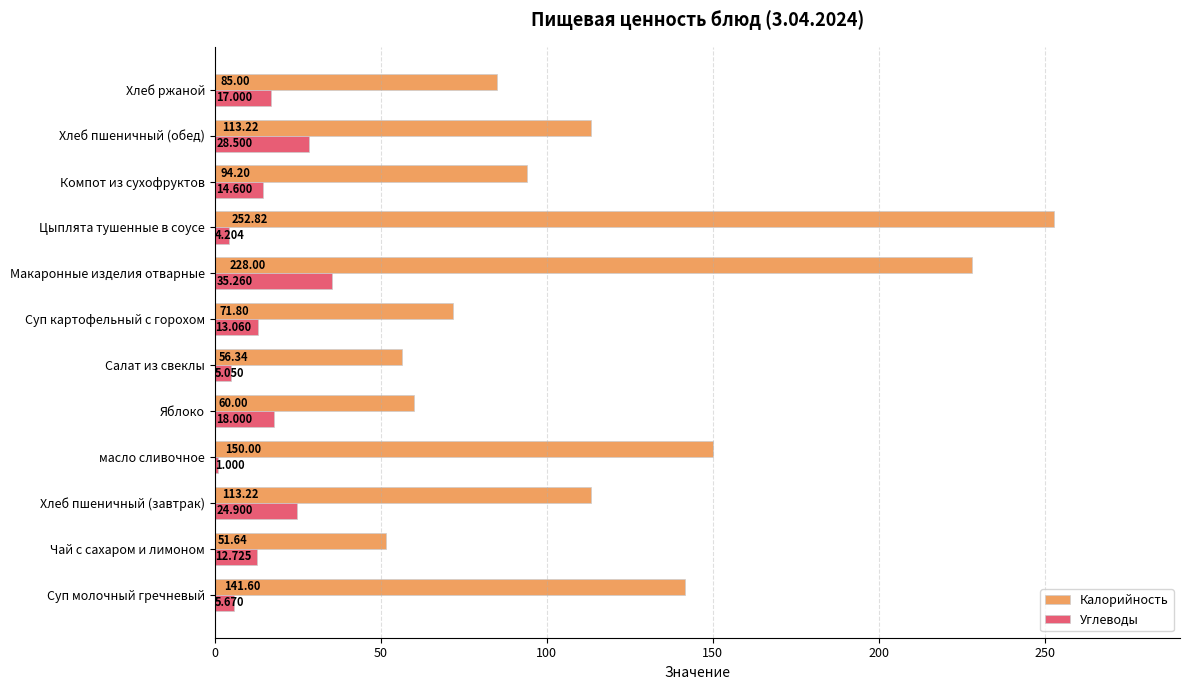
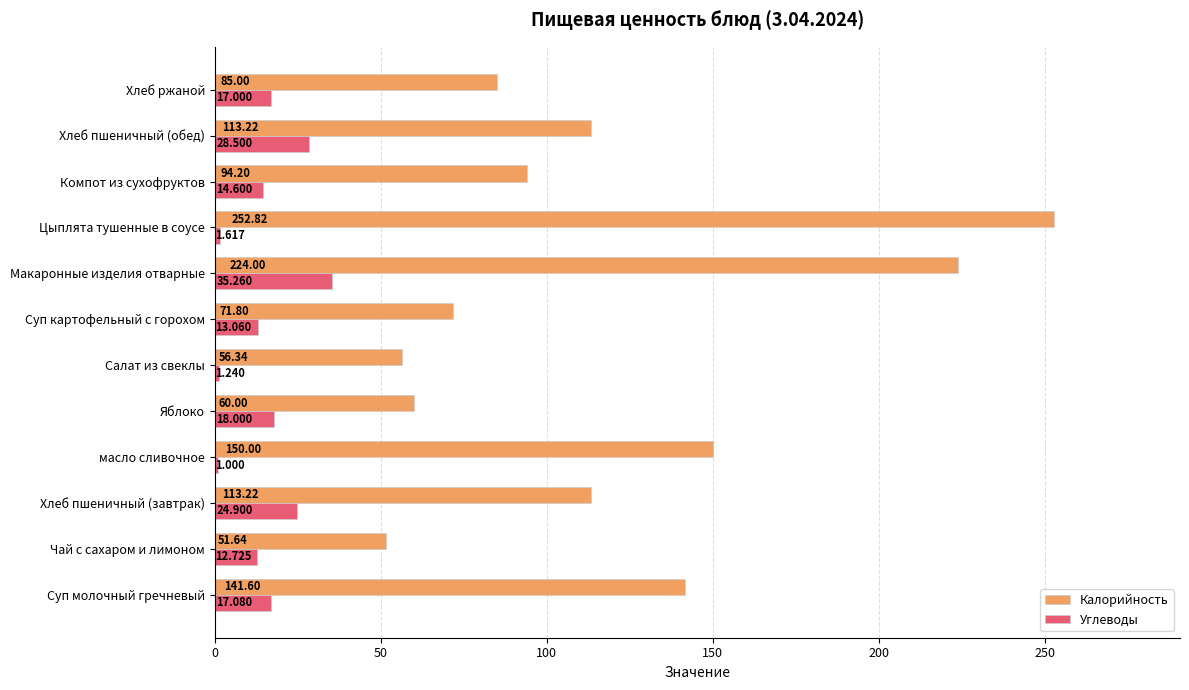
Углеводы, Цыплята тушенные в соусе: 4.204 -> 1.617
Калорийность, Макаронные изделия отварные: 228.00 -> 224.00
Углеводы, Салат из свеклы: 5.050 -> 1.240
Углеводы, Суп молочный гречневый: 5.670 -> 17.080
